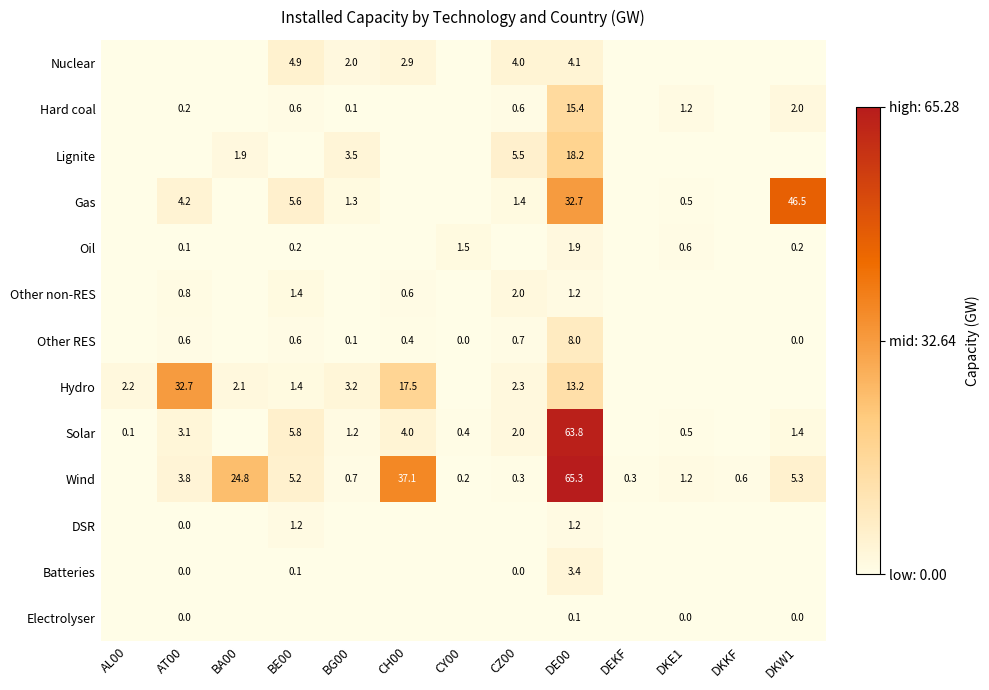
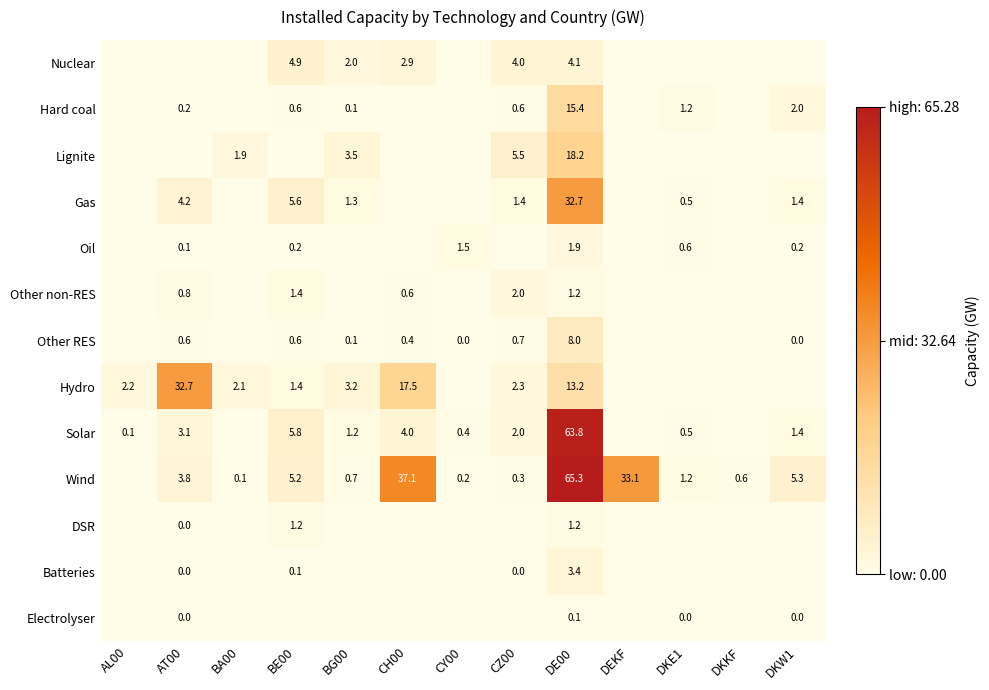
Gas, DKW1: 46.5 -> 1.4
Wind, BA00: 24.8 -> 0.1
Wind, DEKF: 0.3 -> 33.1
